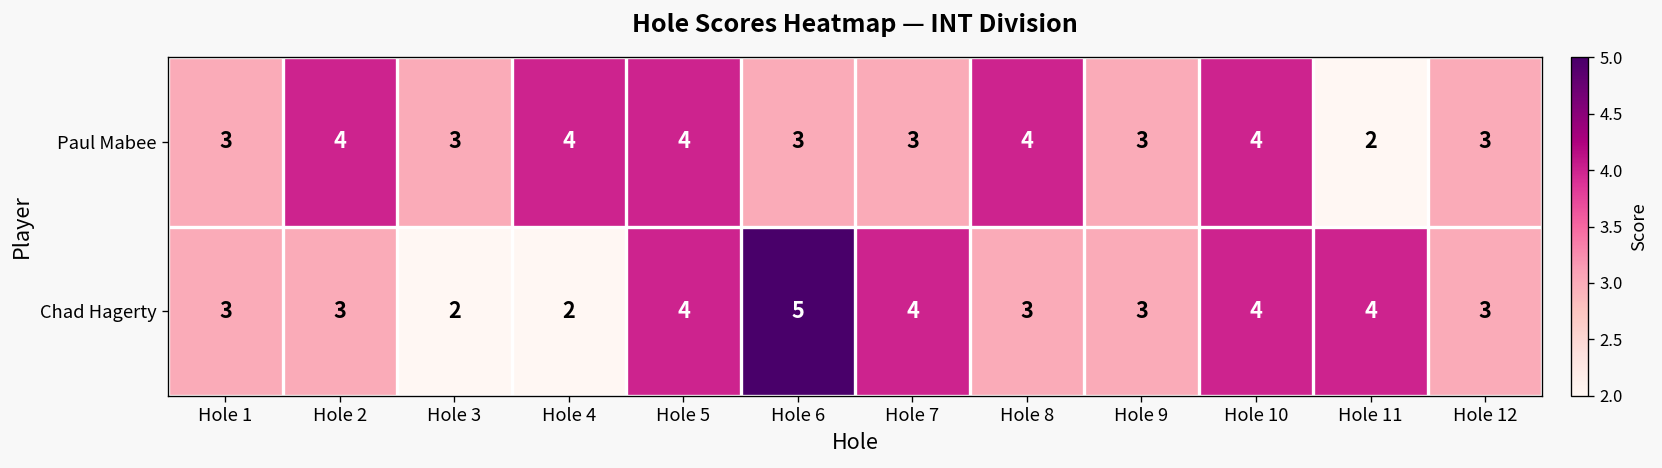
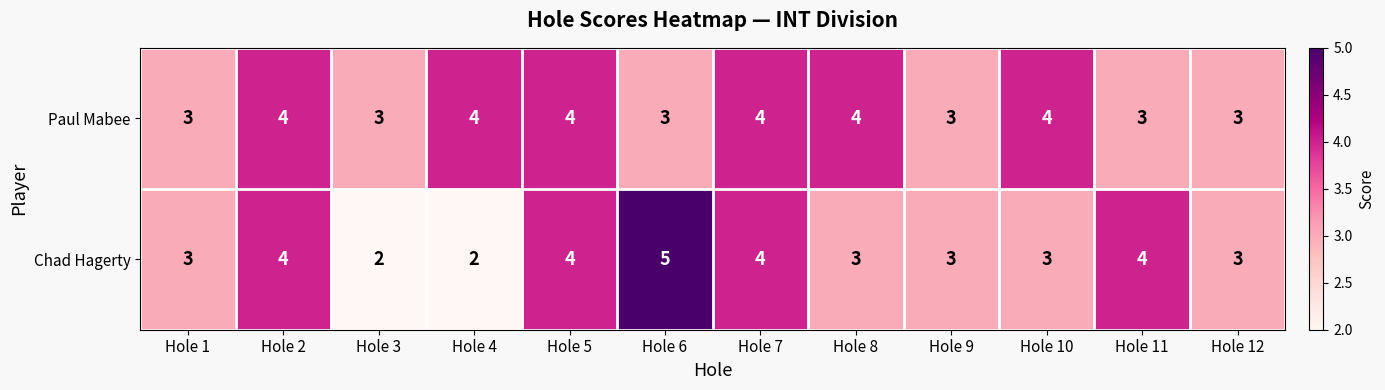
Paul Mabee, Hole 7: 3 -> 4
Paul Mabee, Hole 11: 2 -> 3
Chad Hagerty, Hole 2: 3 -> 4
Chad Hagerty, Hole 10: 4 -> 3
